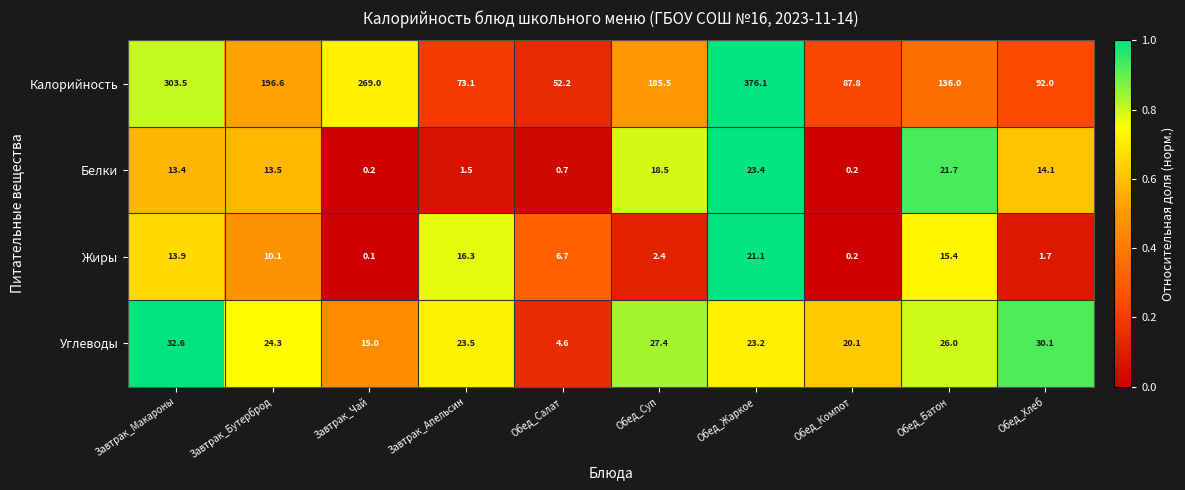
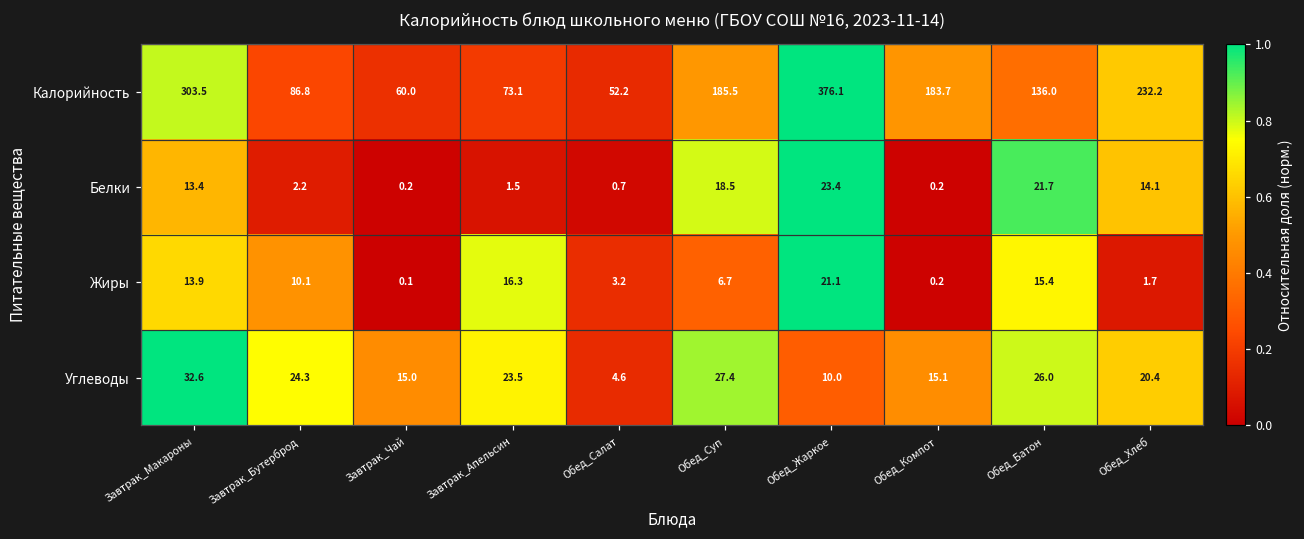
Калорийность, Завтрак_Бутерброд: 196.6 -> 86.8
Калорийность, Завтрак_Чай: 269.0 -> 60.0
Калорийность, Обед_Компот: 87.8 -> 183.7
Калорийность, Обед_Хлеб: 92.0 -> 232.2
Белки, Завтрак_Бутерброд: 13.5 -> 2.2
Жиры, Обед_Салат: 6.7 -> 3.2
Жиры, Обед_Суп: 2.4 -> 6.7
Углеводы, Обед_Жаркое: 23.2 -> 10.0
Углеводы, Обед_Компот: 20.1 -> 15.1
Углеводы, Обед_Хлеб: 30.1 -> 20.4
